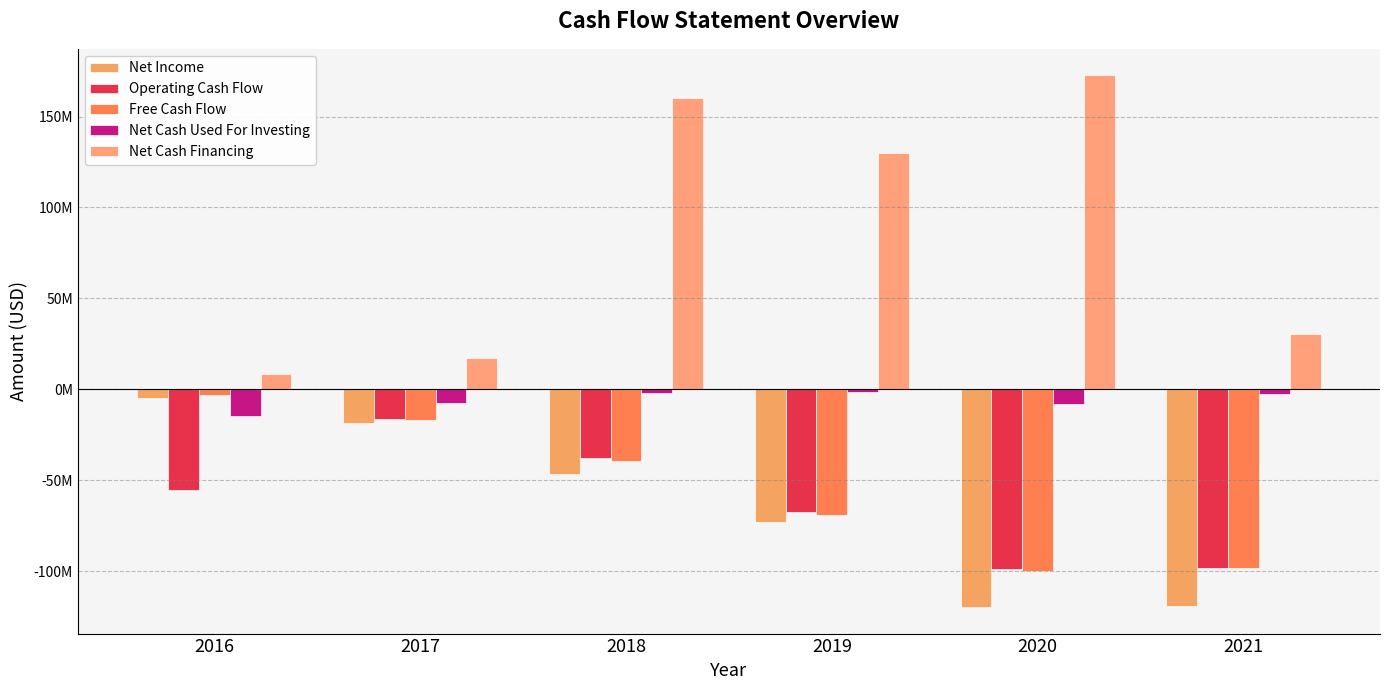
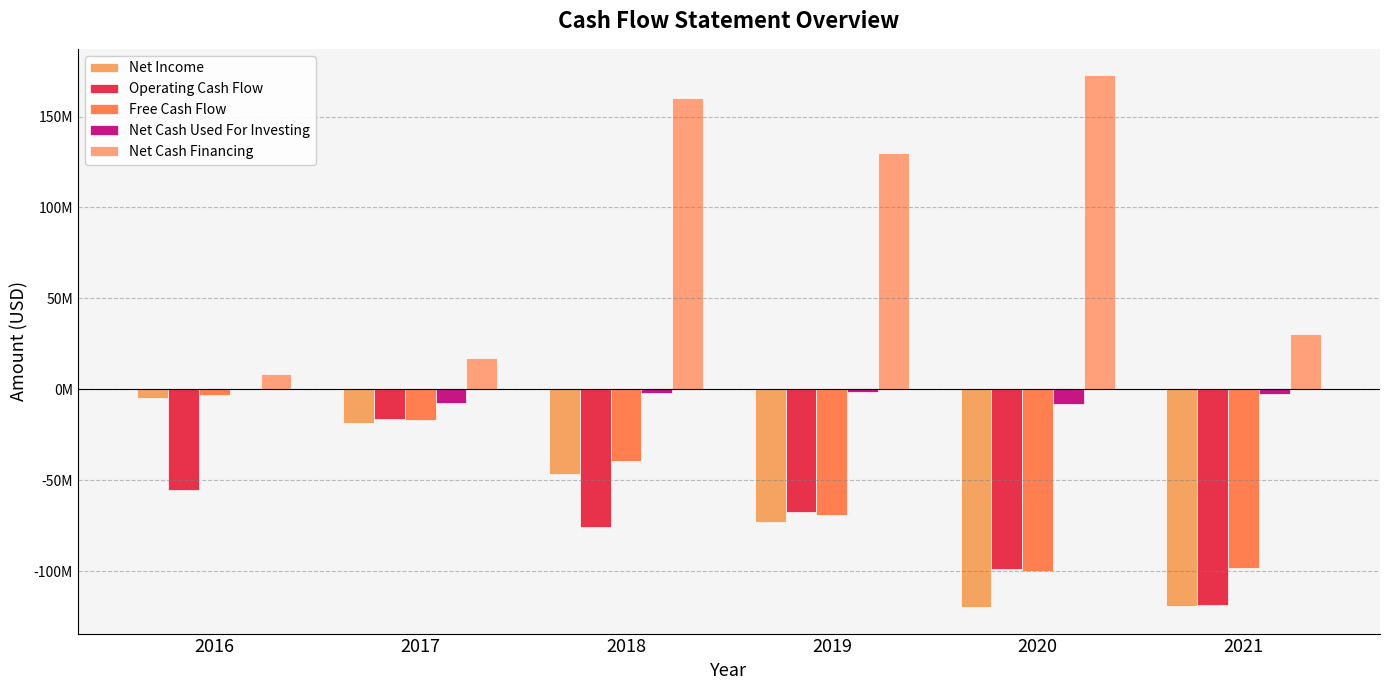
Net Cash Used For Investing, 2016: -15000000 -> 0
Operating Cash Flow, 2018: -38000000 -> -76000000
Operating Cash Flow, 2021: -98000000 -> -119000000
